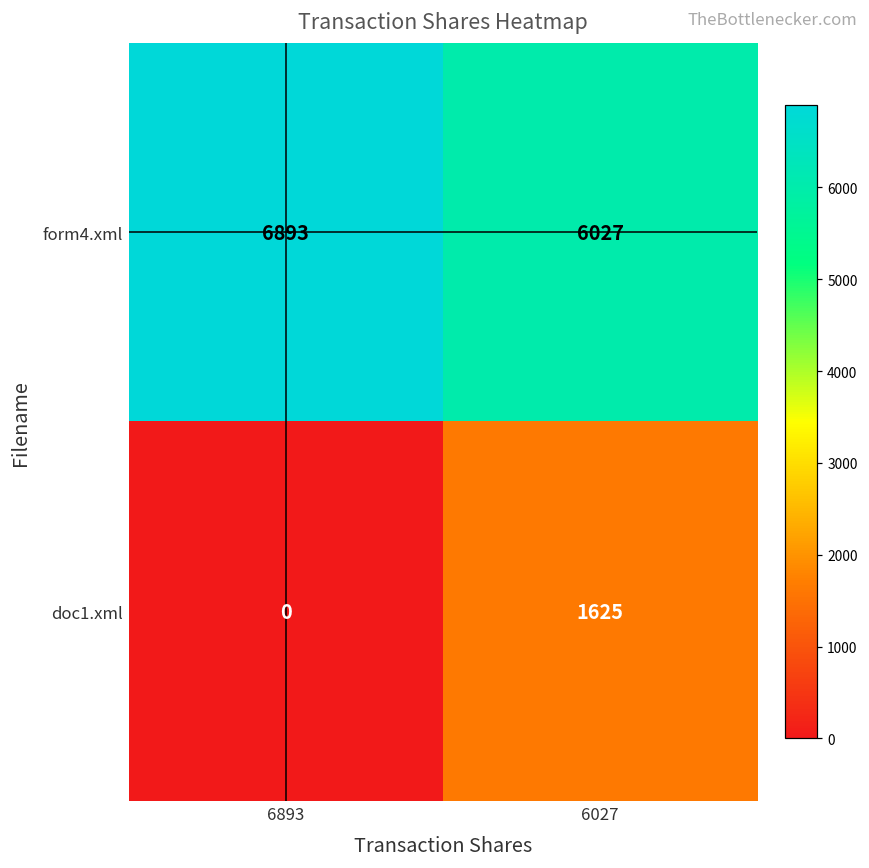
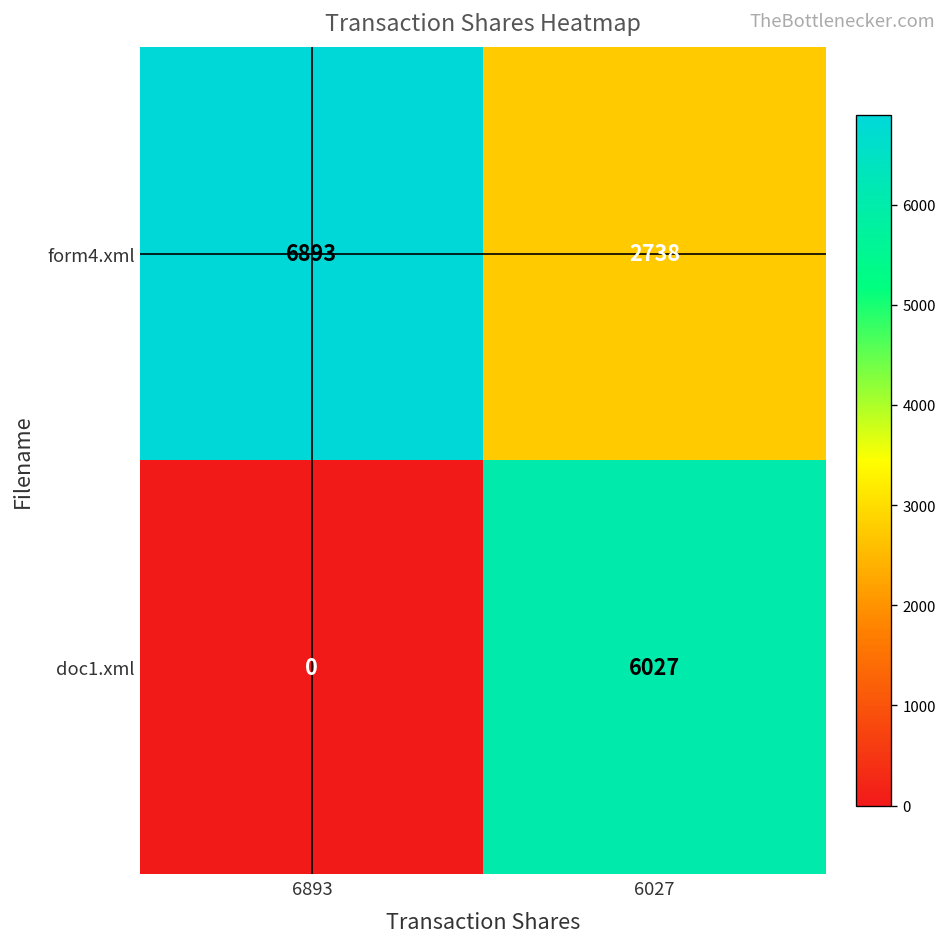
form4.xml, 6027: 6027 -> 2738
doc1.xml, 6027: 1625 -> 6027
